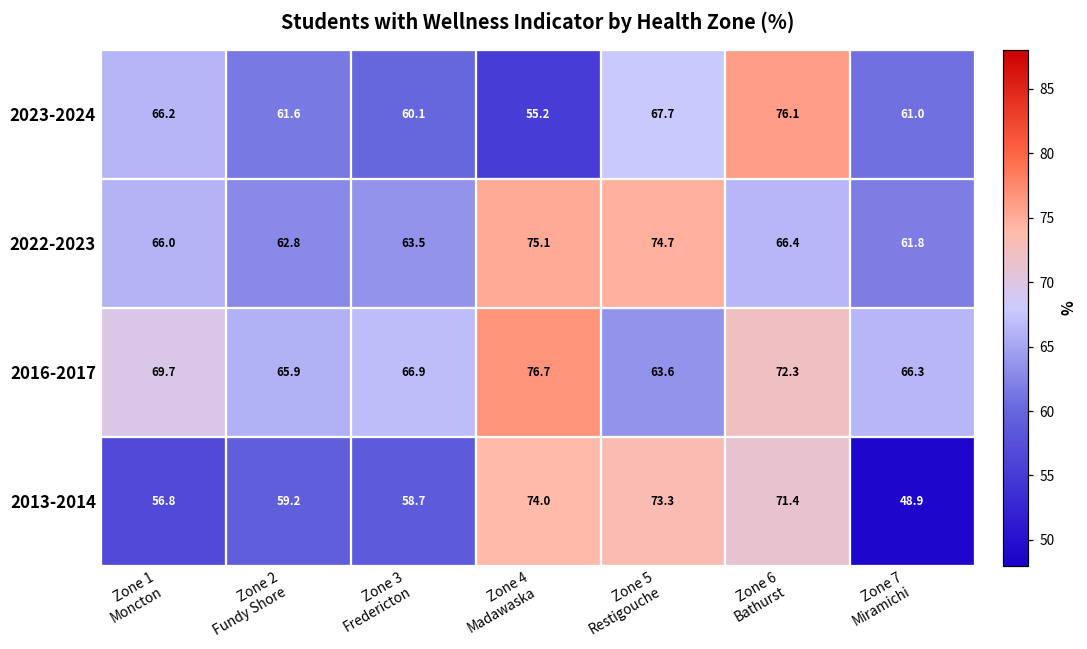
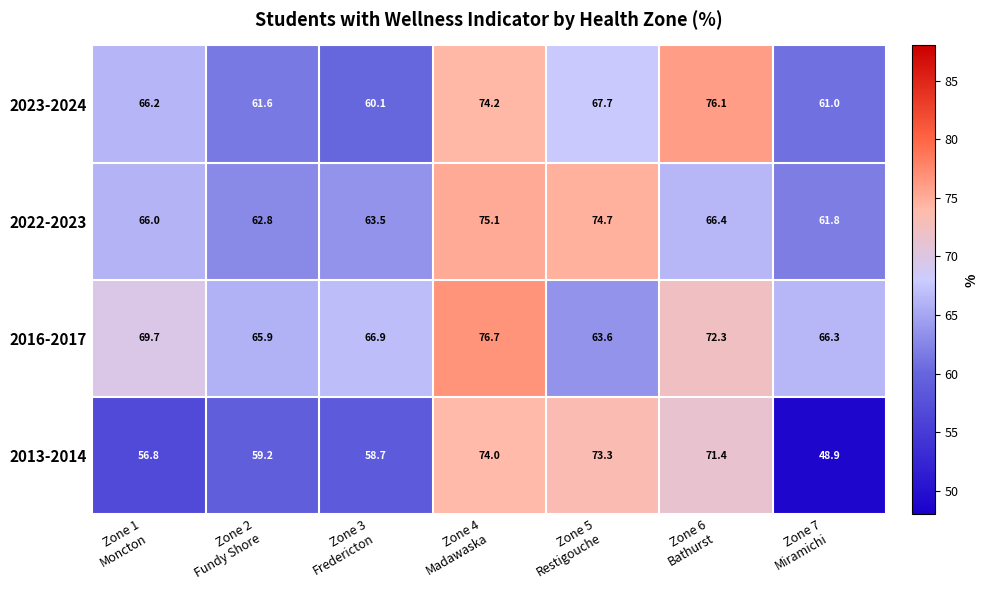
2023-2024, Zone 4 Madawaska: 55.2 -> 74.2
